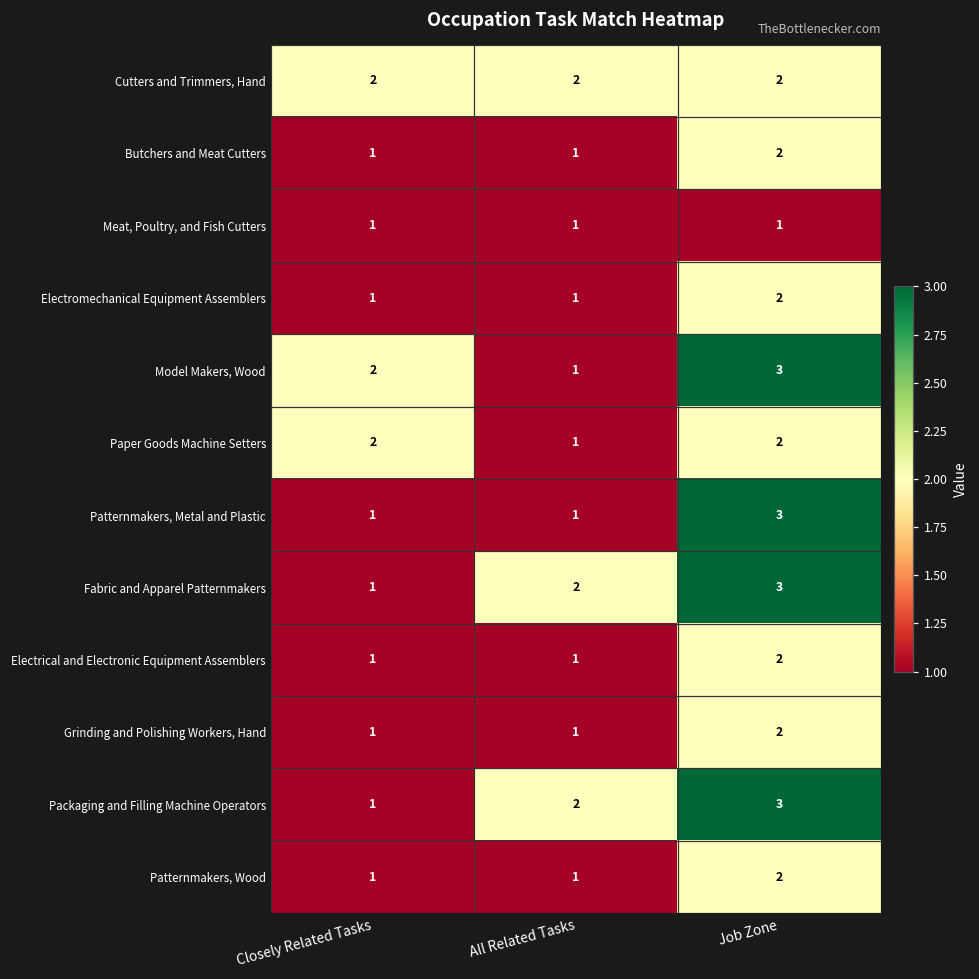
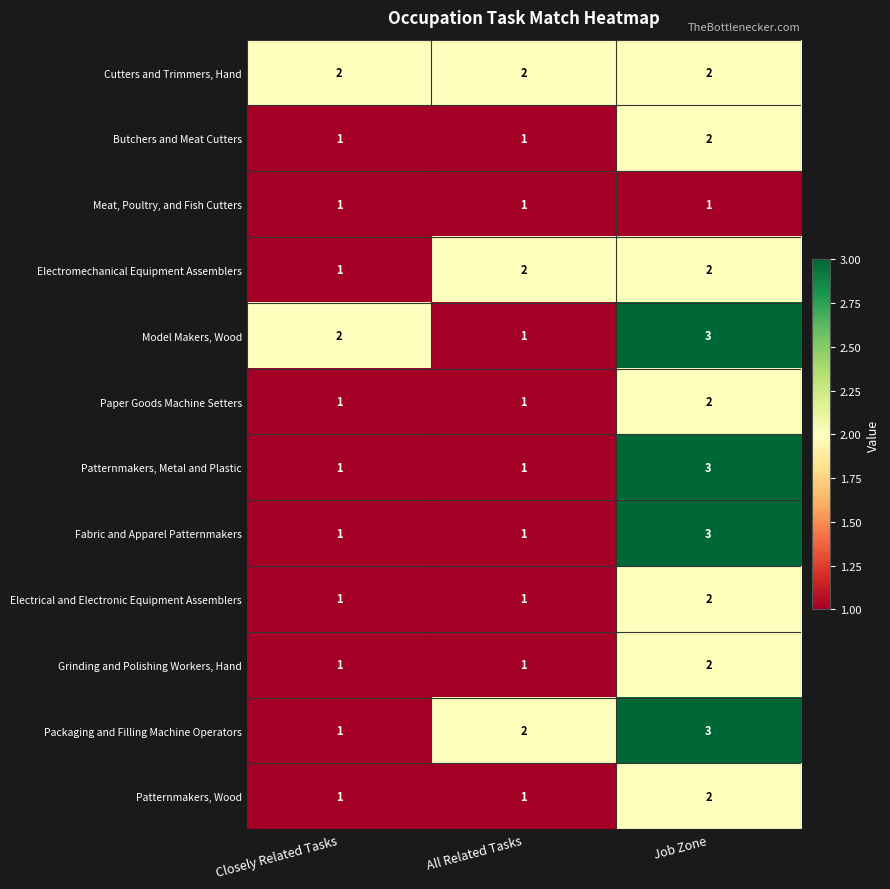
Electromechanical Equipment Assemblers, All Related Tasks: 1 -> 2
Paper Goods Machine Setters, Closely Related Tasks: 2 -> 1
Fabric and Apparel Patternmakers, All Related Tasks: 2 -> 1
